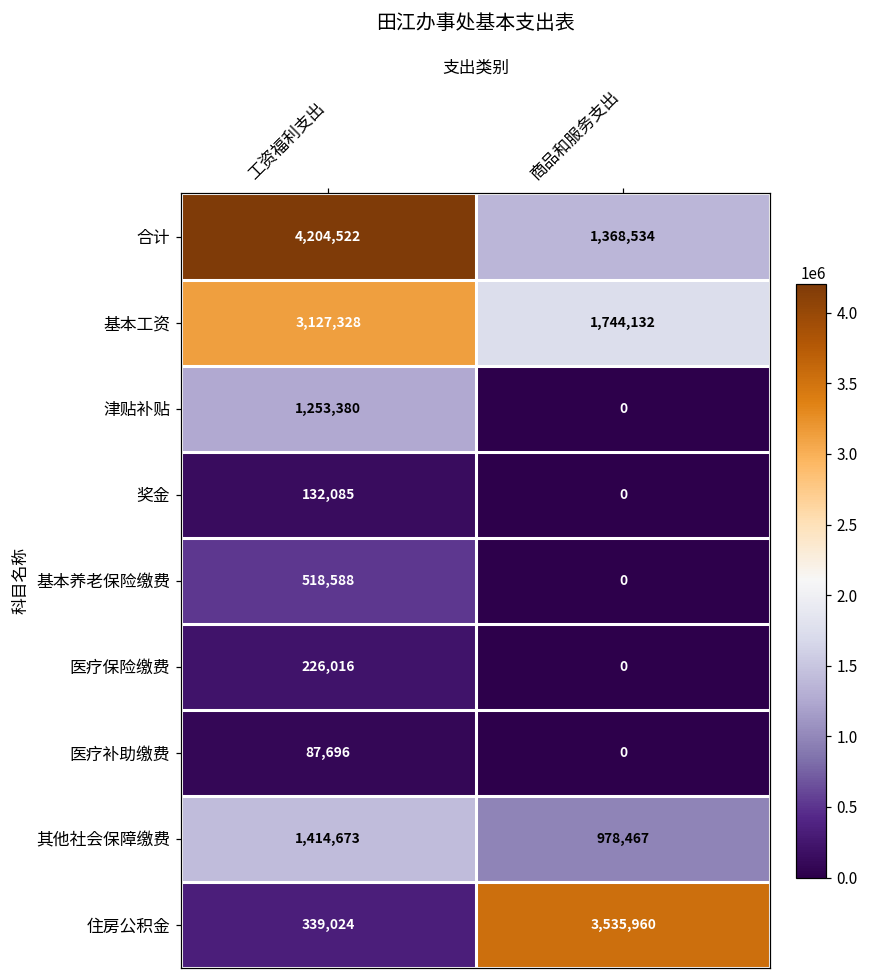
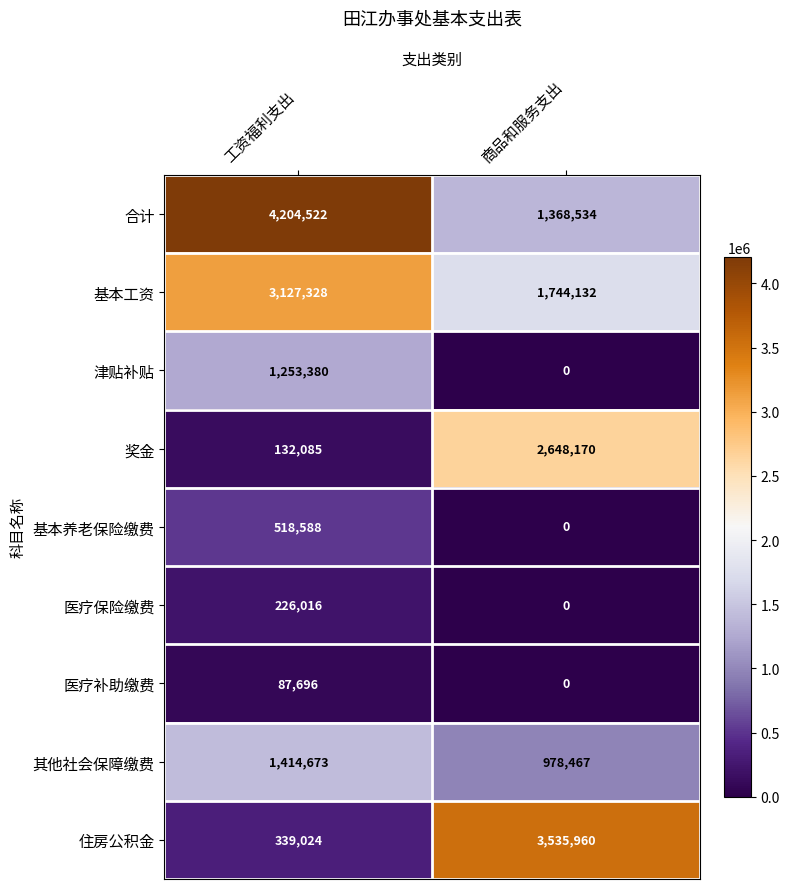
奖金, 商品和服务支出: 0 -> 2,648,170
